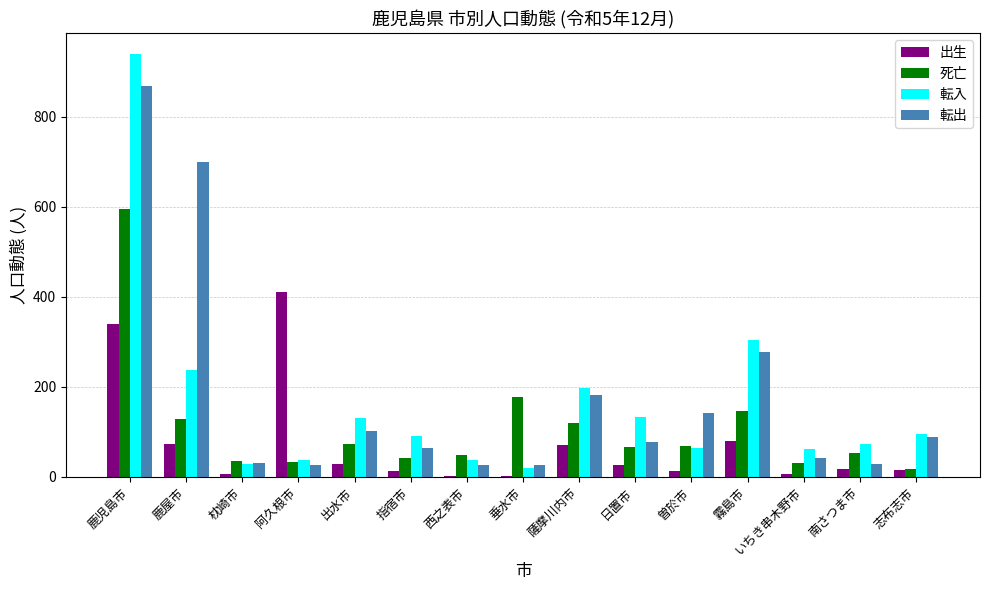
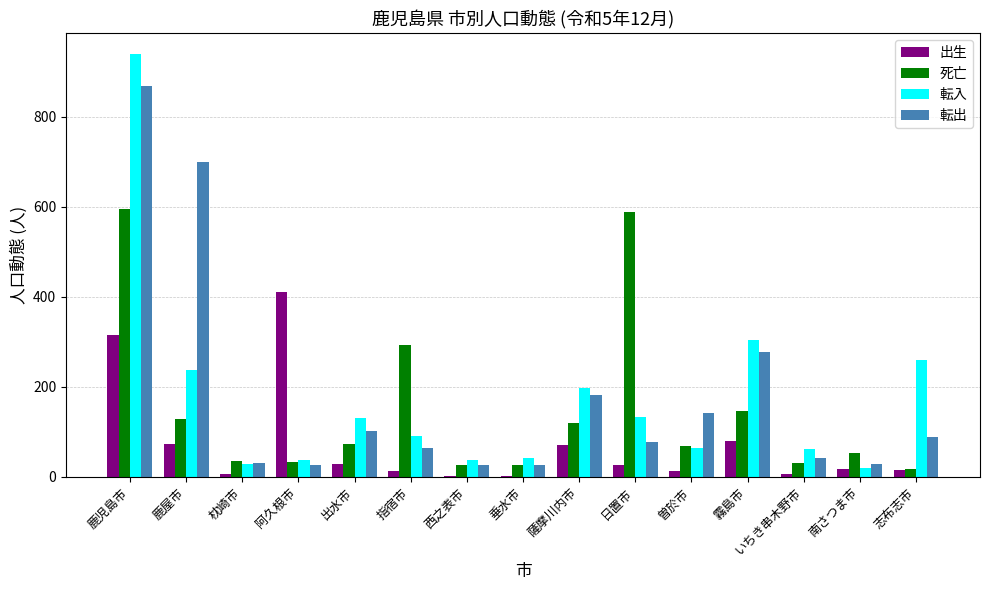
出生, 鹿児島市: 340 -> 320
死亡, 指宿市: 40 -> 290
死亡, 西之表市: 50 -> 30
死亡, 垂水市: 180 -> 30
転入, 垂水市: 20 -> 40
死亡, 日置市: 70 -> 590
転入, 南さつま市: 70 -> 20
転入, 志布志市: 90 -> 260
